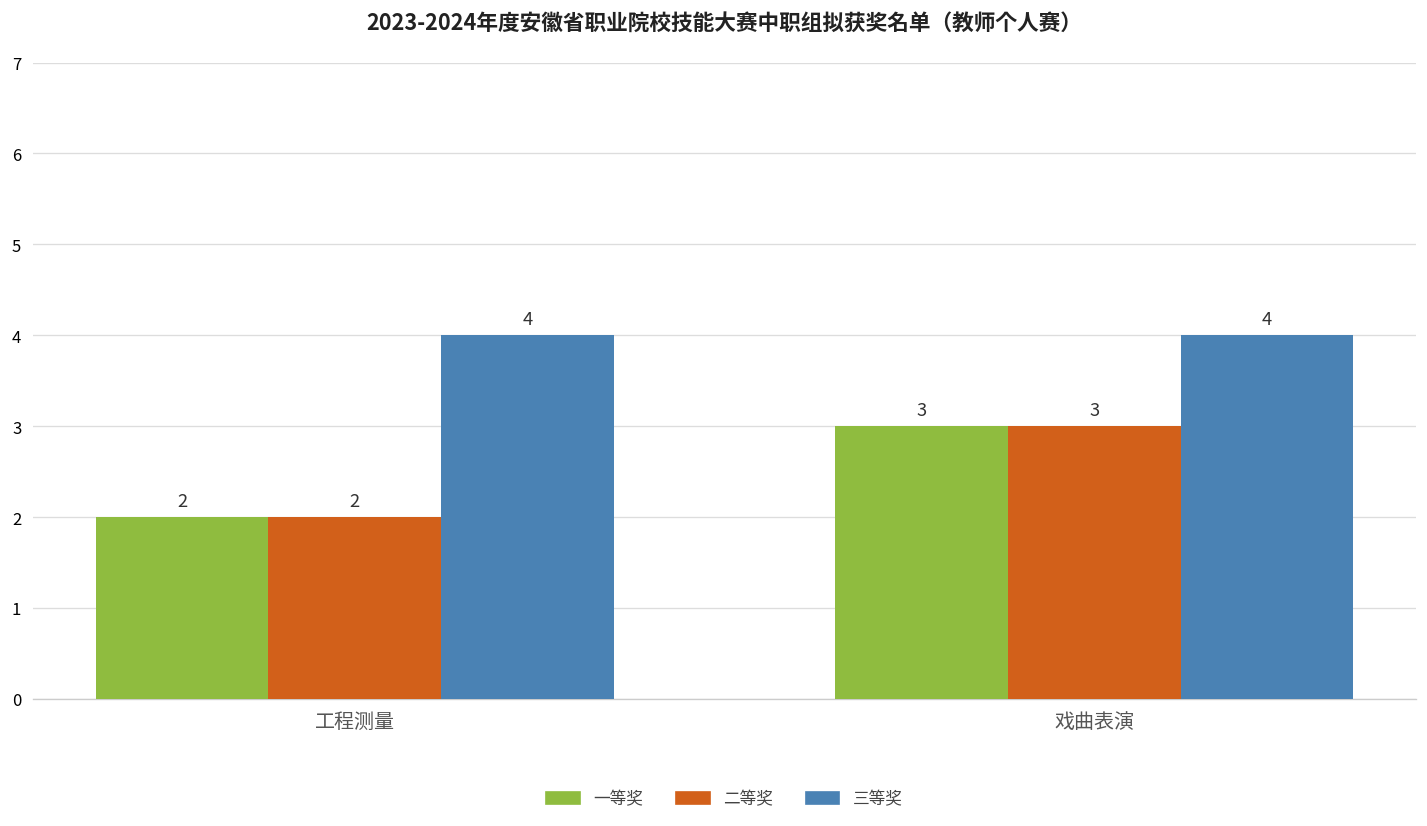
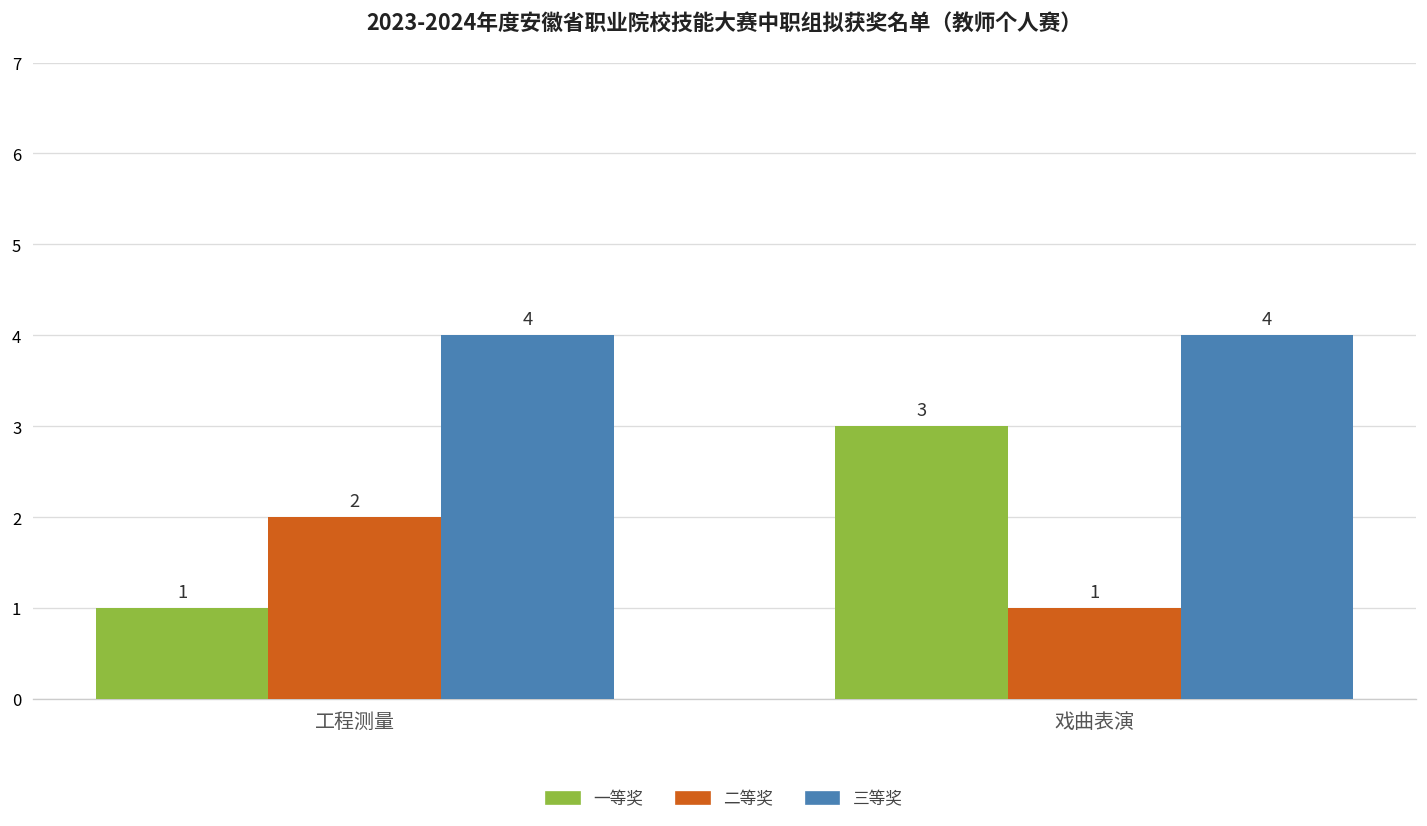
一等奖, 工程测量: 2 -> 1
二等奖, 戏曲表演: 3 -> 1
